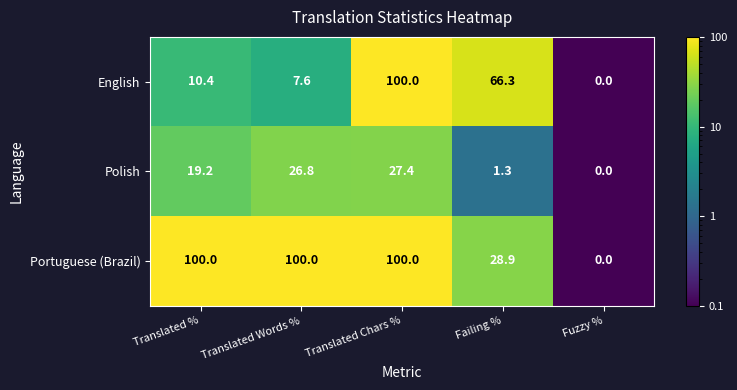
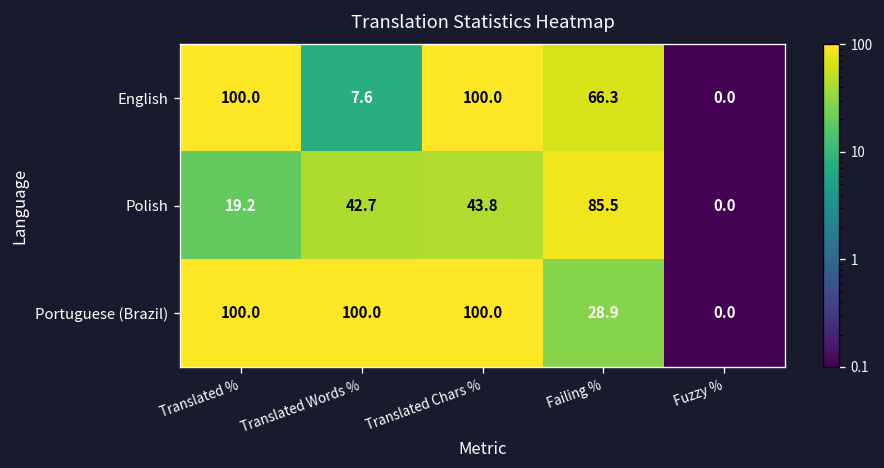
English, Translated %: 10.4 -> 100.0
Polish, Translated Words %: 26.8 -> 42.7
Polish, Translated Chars %: 27.4 -> 43.8
Polish, Failing %: 1.3 -> 85.5
